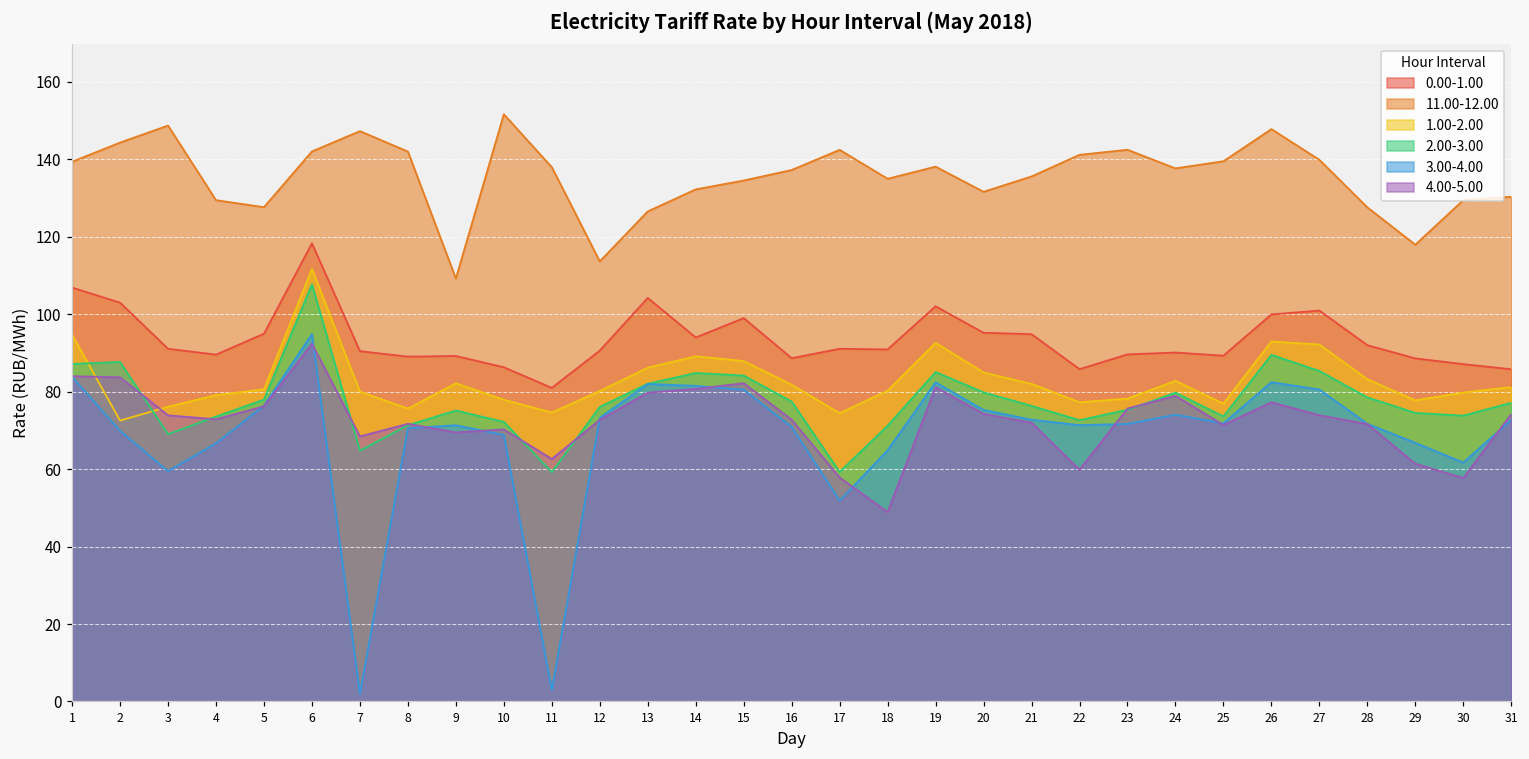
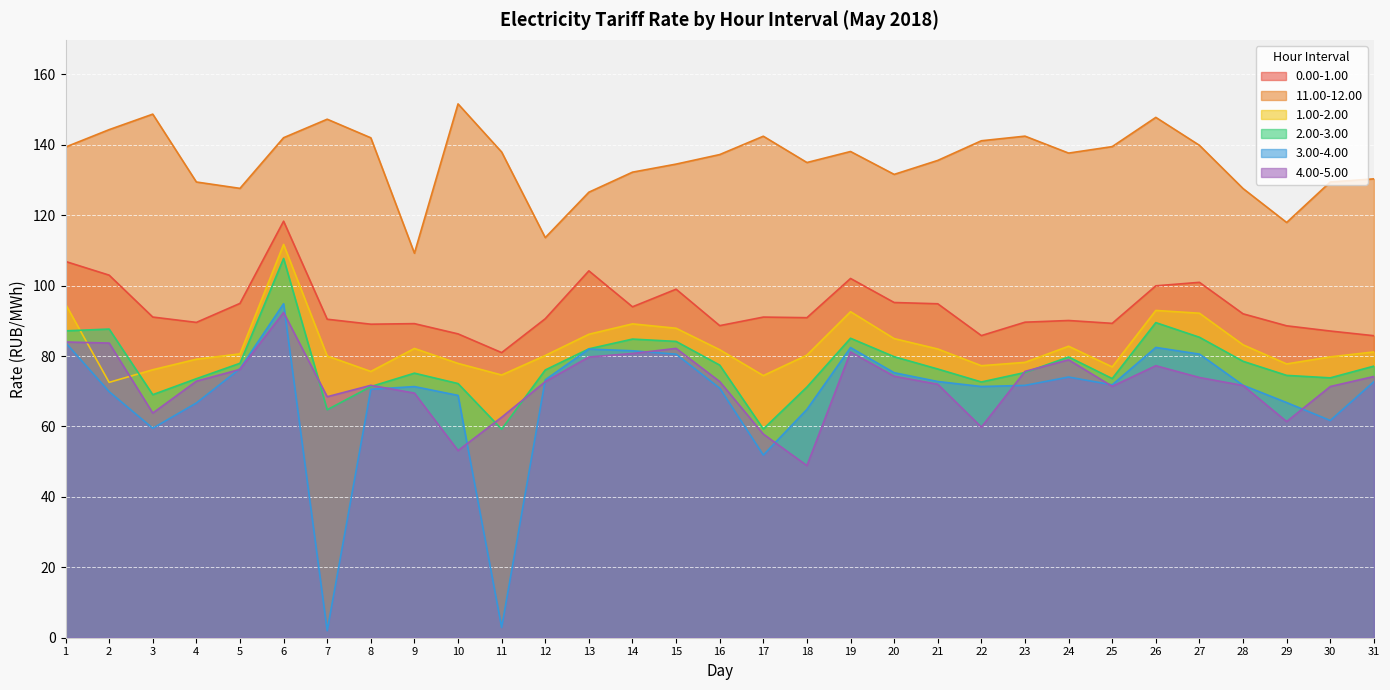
4.00-5.00, 3: 74 -> 64
4.00-5.00, 10: 70 -> 53
4.00-5.00, 30: 58 -> 71
